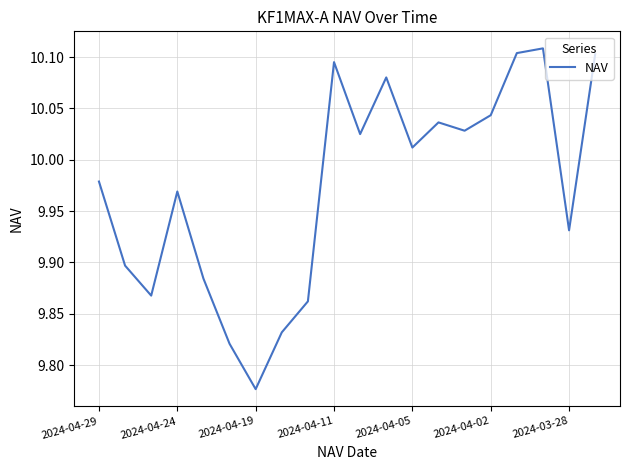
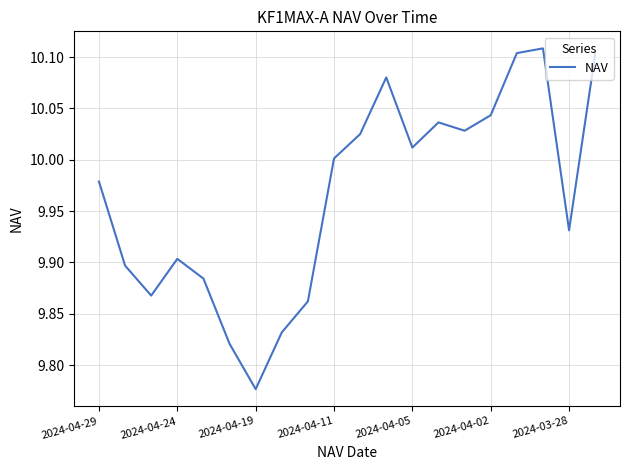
2024-04-24: 9.969 -> 9.904
2024-04-11: 10.095 -> 10.001
